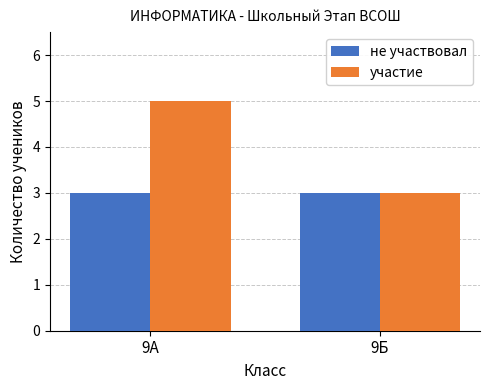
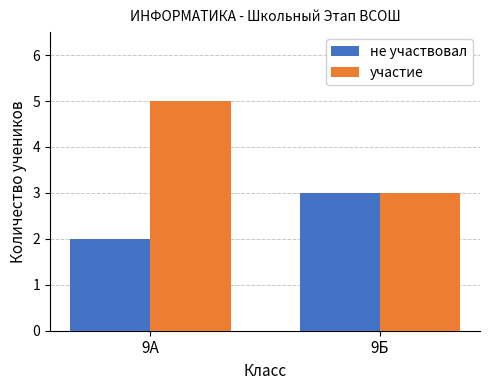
не участвовал, 9А: 3 -> 2
